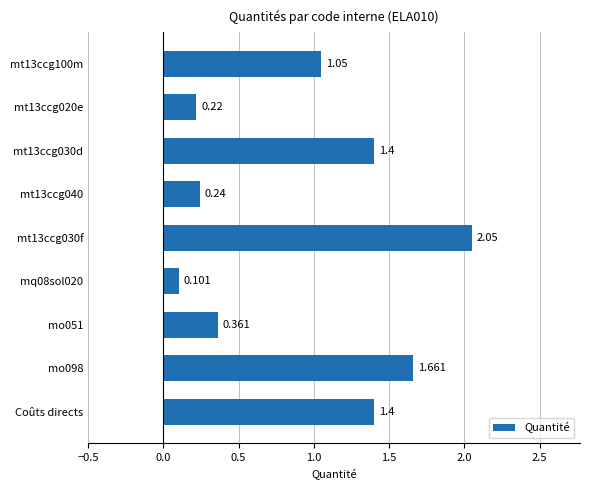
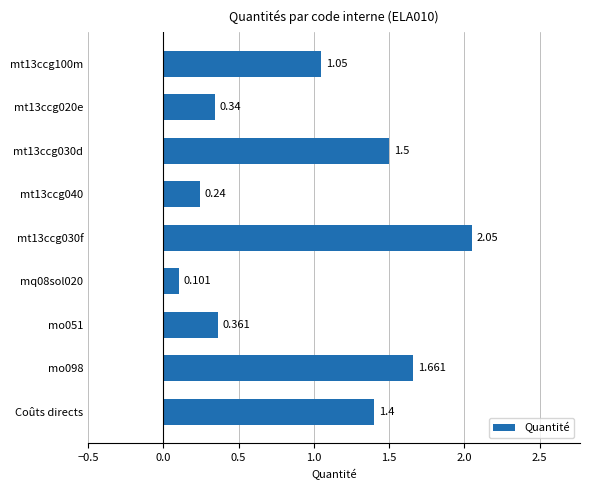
mt13ccg020e: 0.22 -> 0.34
mt13ccg030d: 1.4 -> 1.5
